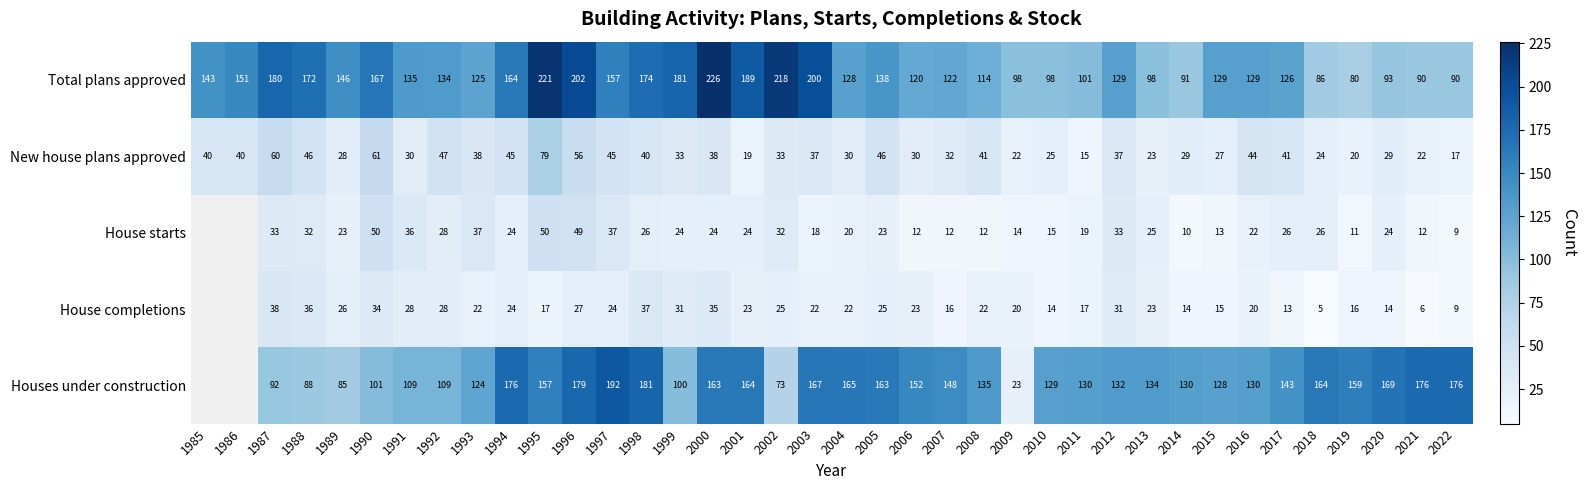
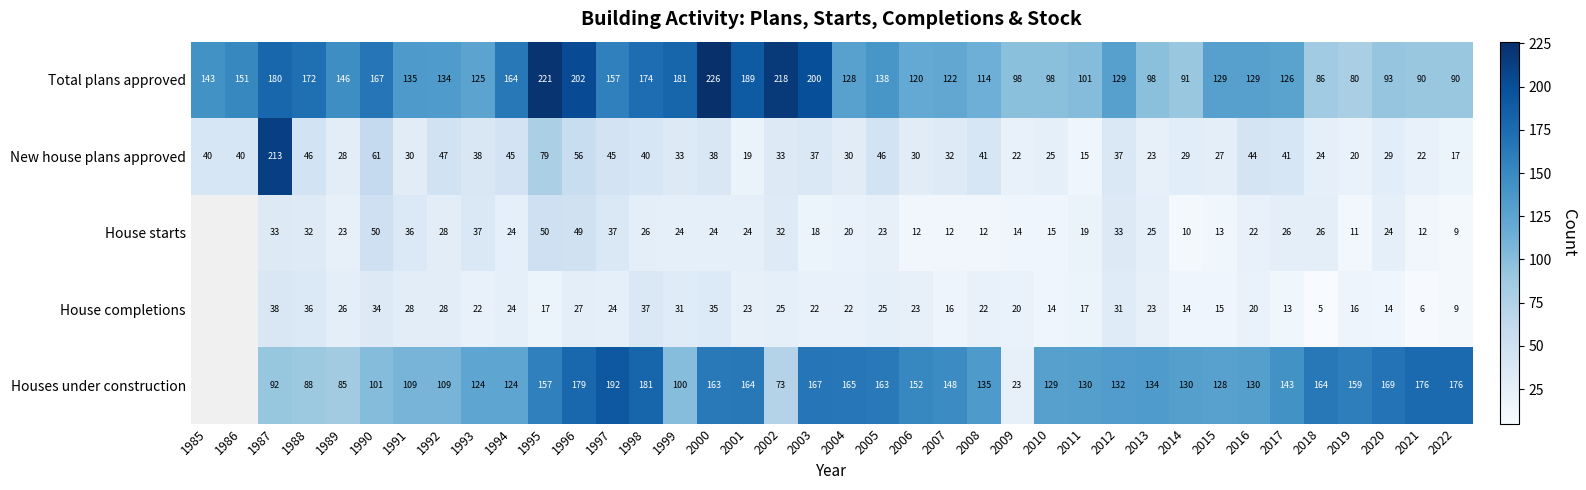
New house plans approved, 1987: 60 -> 213
Houses under construction, 1994: 176 -> 124
